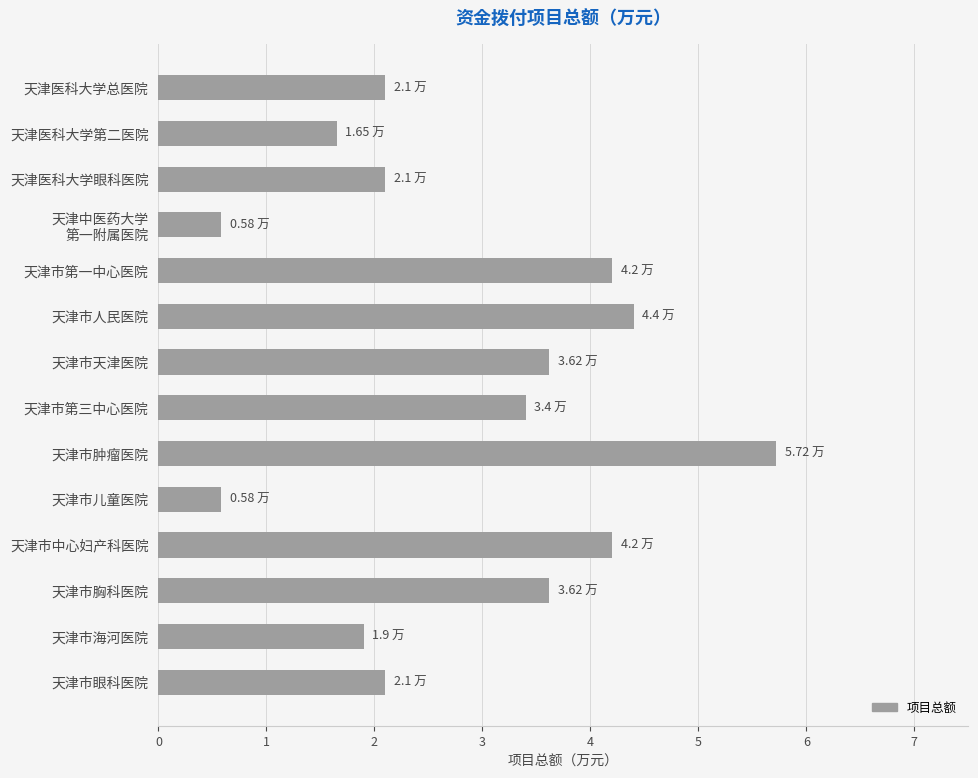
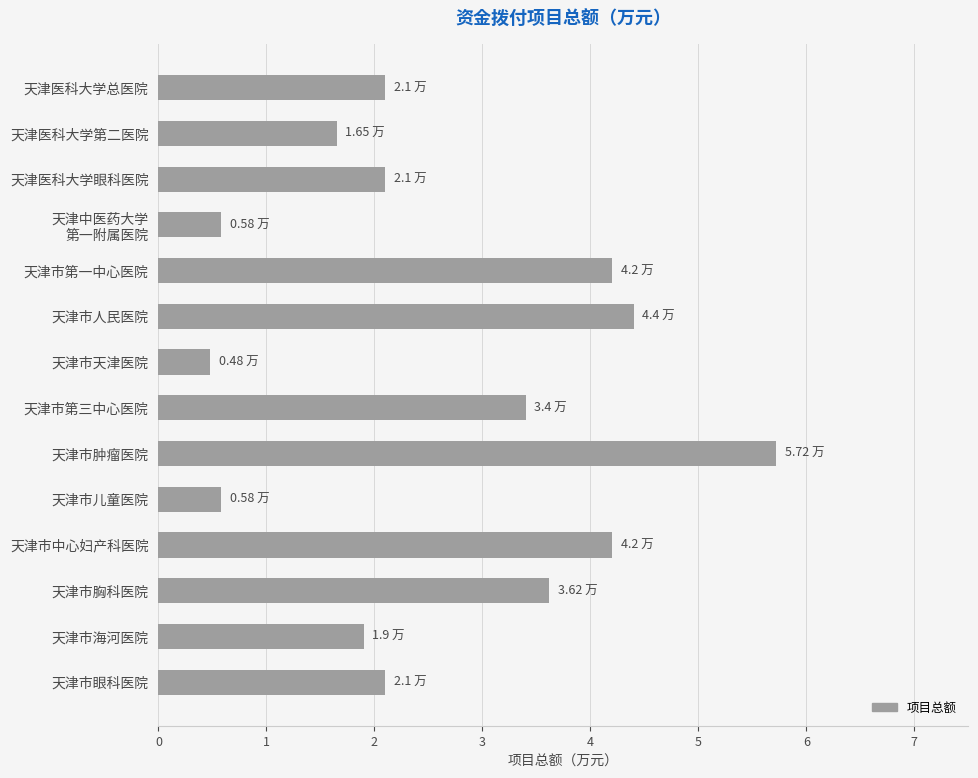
天津市天津医院: 3.62 -> 0.48
